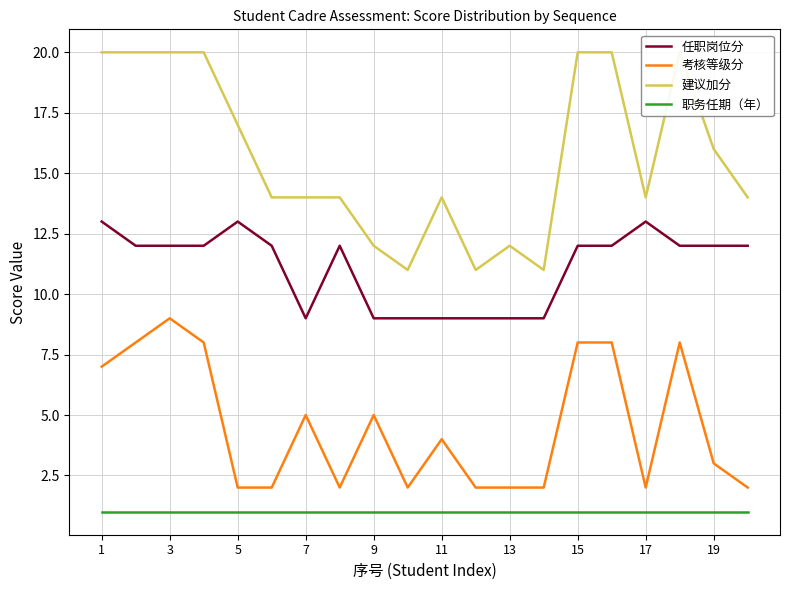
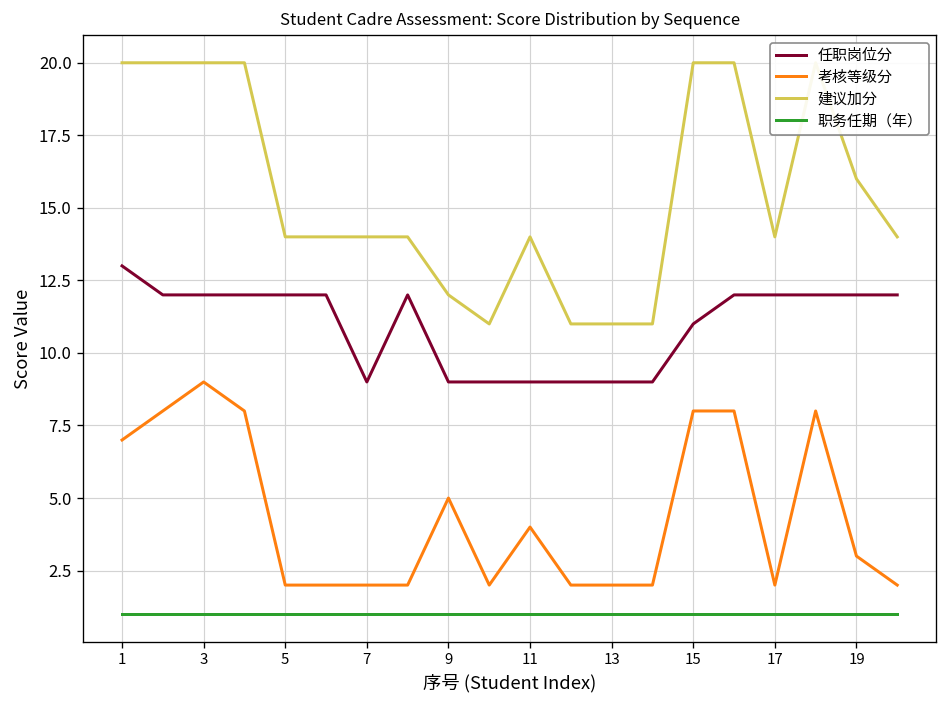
任职岗位分, 5: 13 -> 12
建议加分, 5: 17 -> 14
考核等级分, 7: 5 -> 2
建议加分, 13: 12 -> 11
任职岗位分, 15: 12 -> 11
任职岗位分, 17: 13 -> 12
